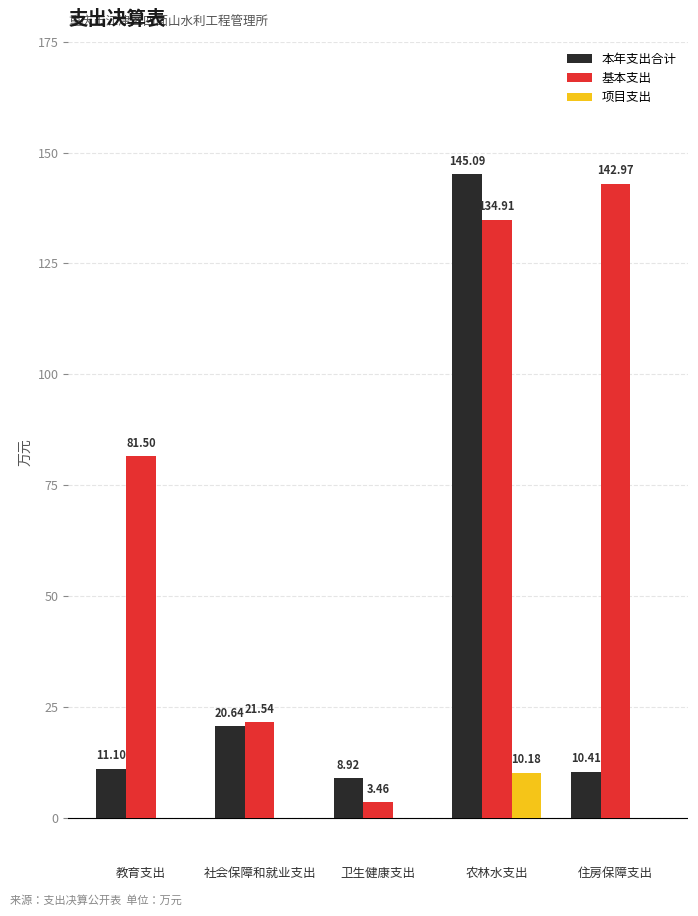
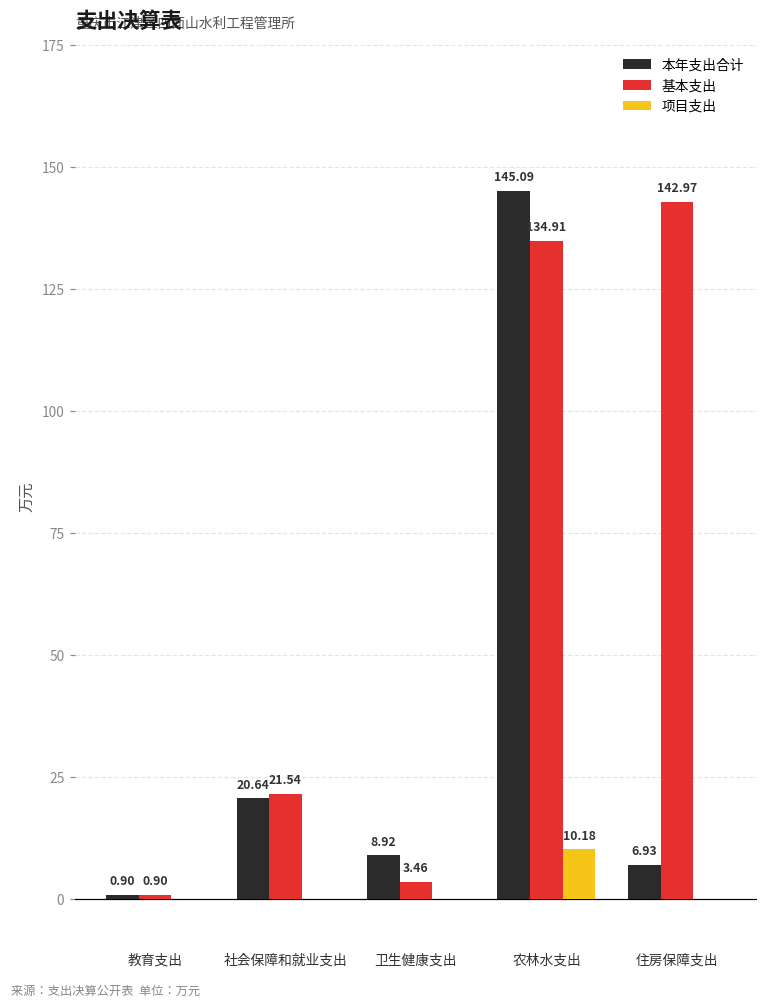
本年支出合计, 教育支出: 11.10 -> 0.90
基本支出, 教育支出: 81.50 -> 0.90
本年支出合计, 住房保障支出: 10.41 -> 6.93
